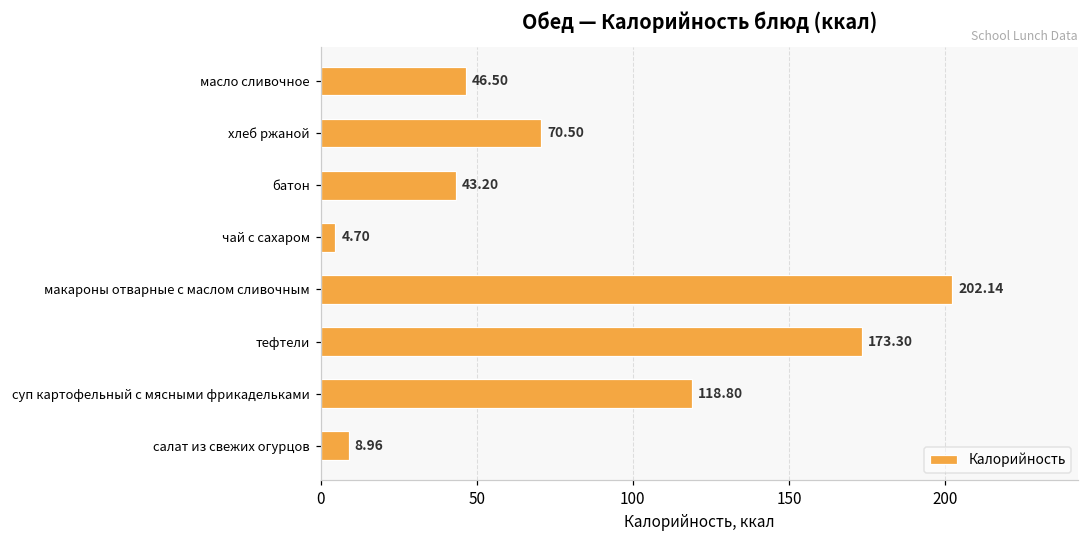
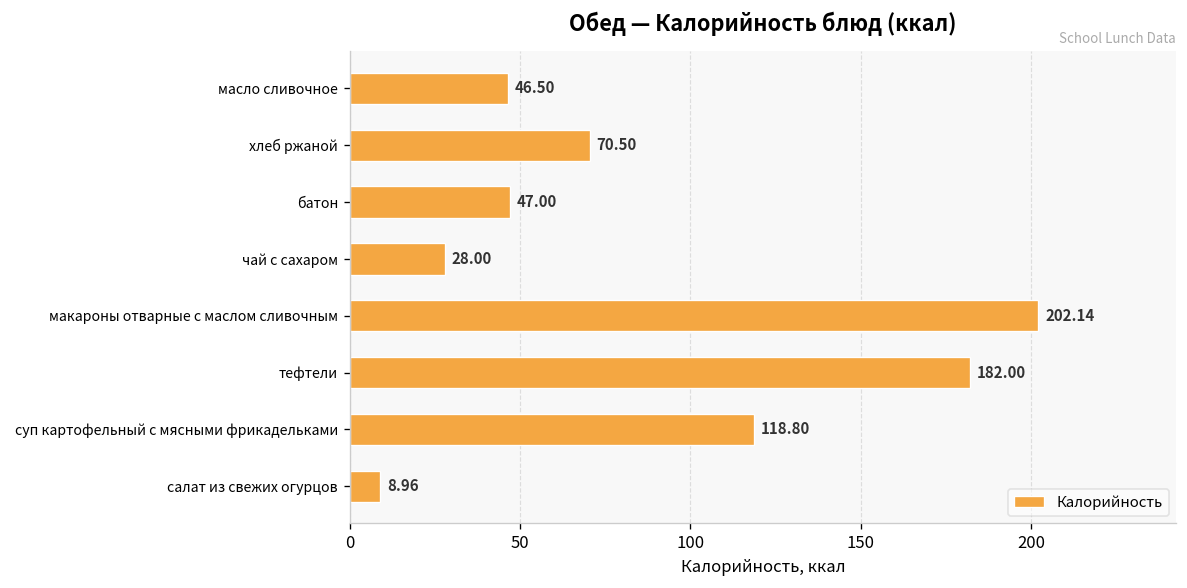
батон: 43.20 -> 47.00
чай с сахаром: 4.70 -> 28.00
тефтели: 173.30 -> 182.00
